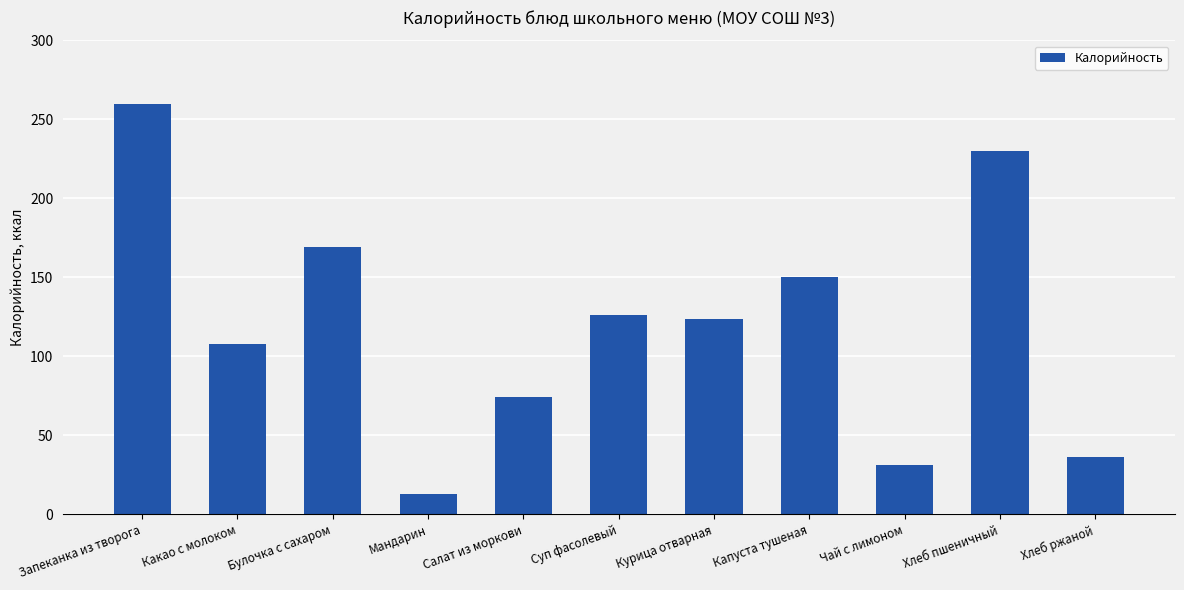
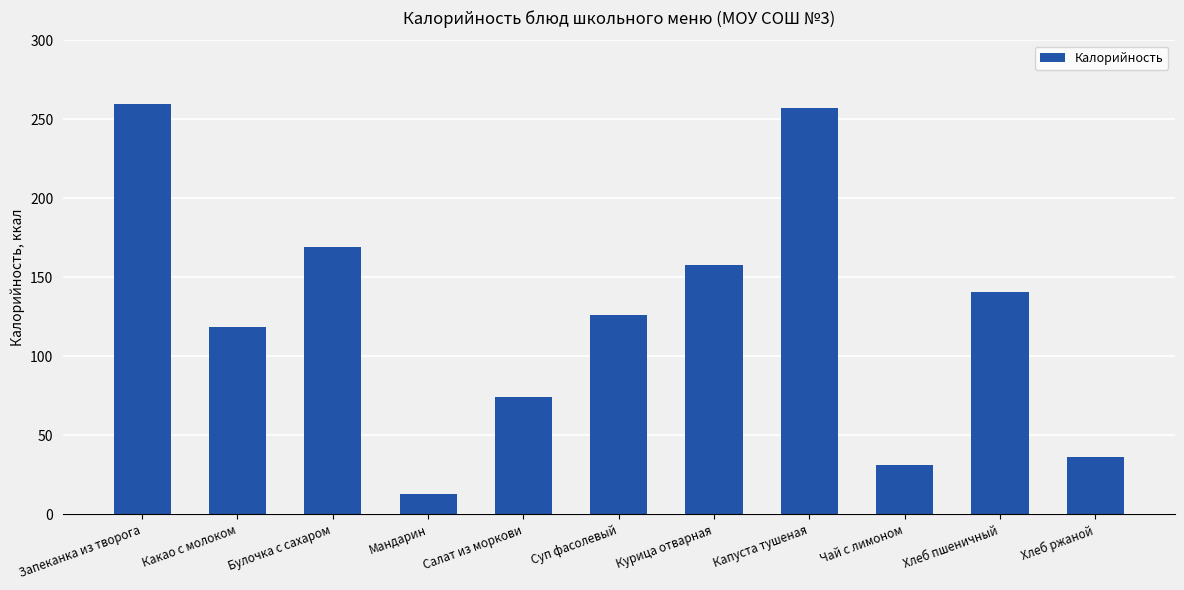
Какао с молоком: 108 -> 119
Курица отварная: 124 -> 158
Капуста тушеная: 150 -> 257
Хлеб пшеничный: 230 -> 141
